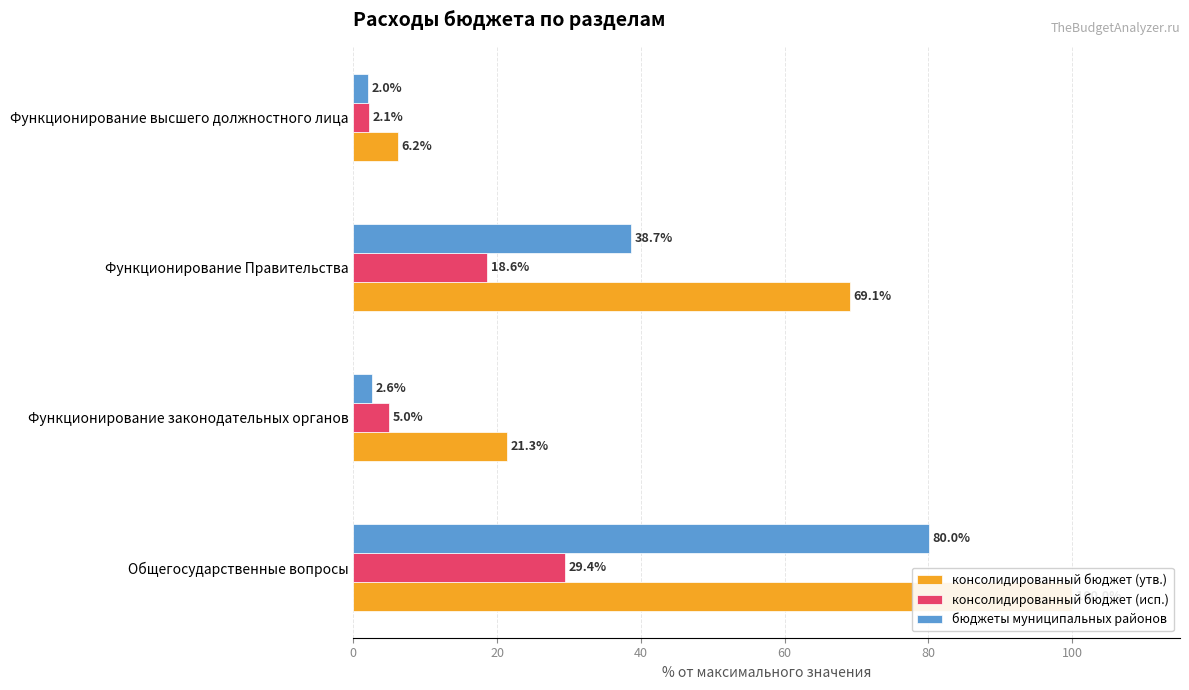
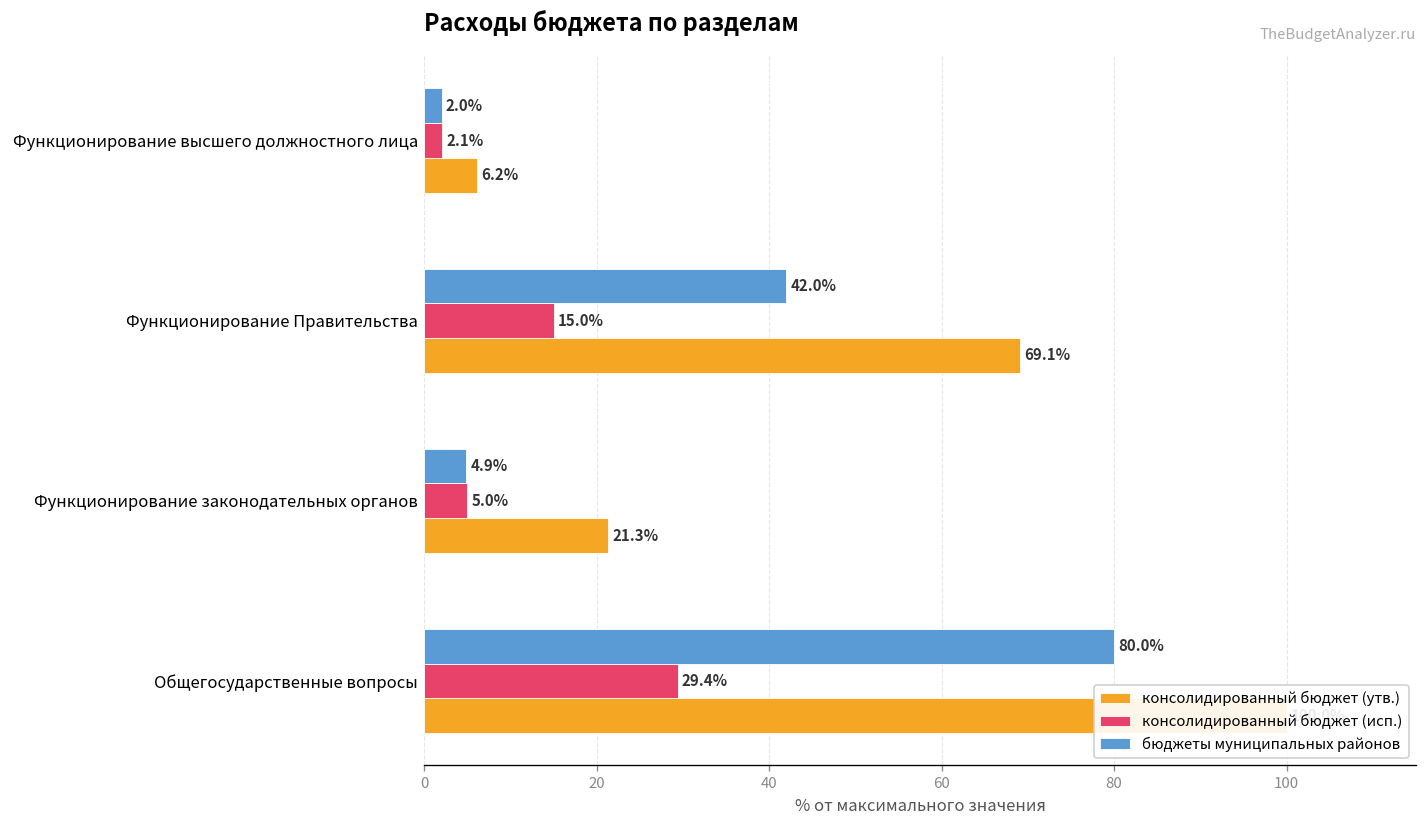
бюджеты муниципальных районов, Функционирование Правительства: 38.7% -> 42.0%
консолидированный бюджет (исп.), Функционирование Правительства: 18.6% -> 15.0%
бюджеты муниципальных районов, Функционирование законодательных органов: 2.6% -> 4.9%
